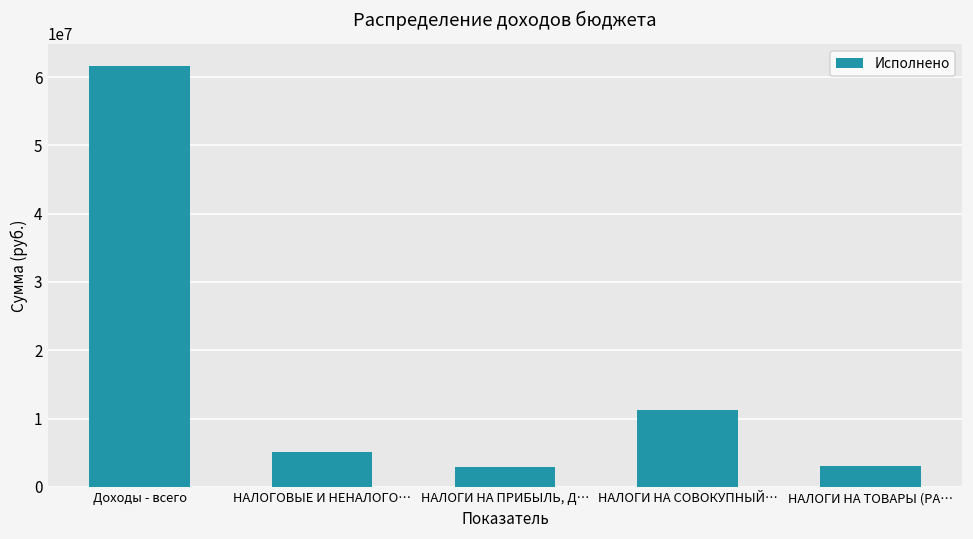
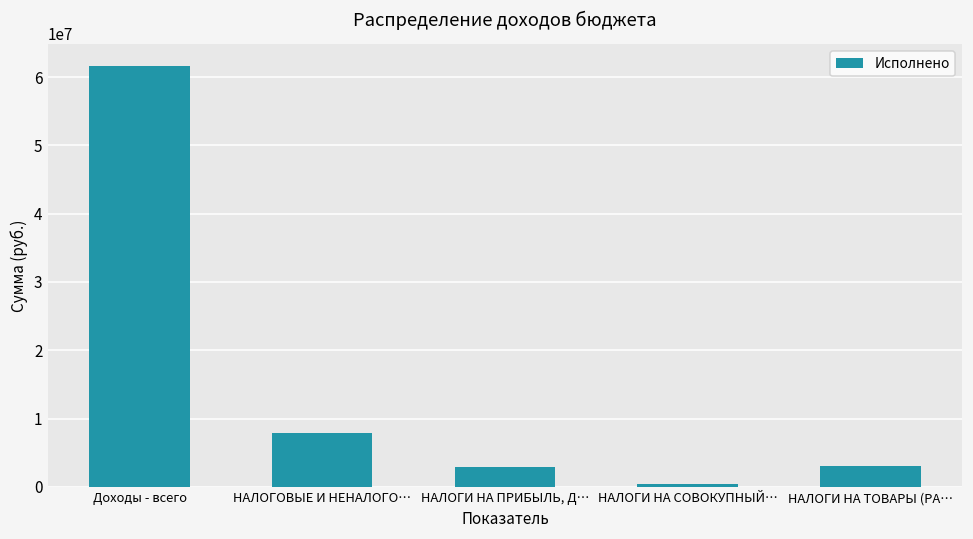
НАЛОГОВЫЕ И НЕНАЛОГО…: 5000000 -> 8000000
НАЛОГИ НА СОВОКУПНЫЙ…: 11000000 -> 0
